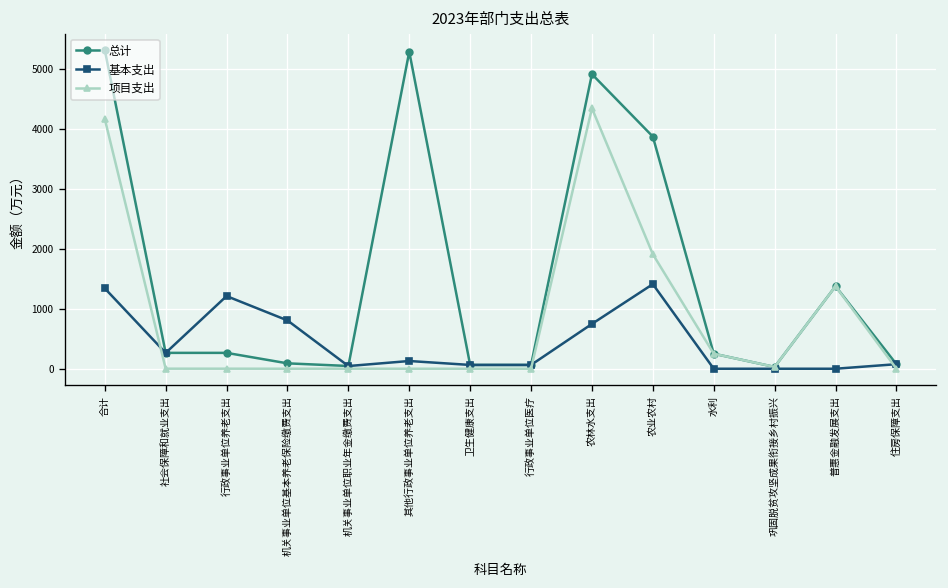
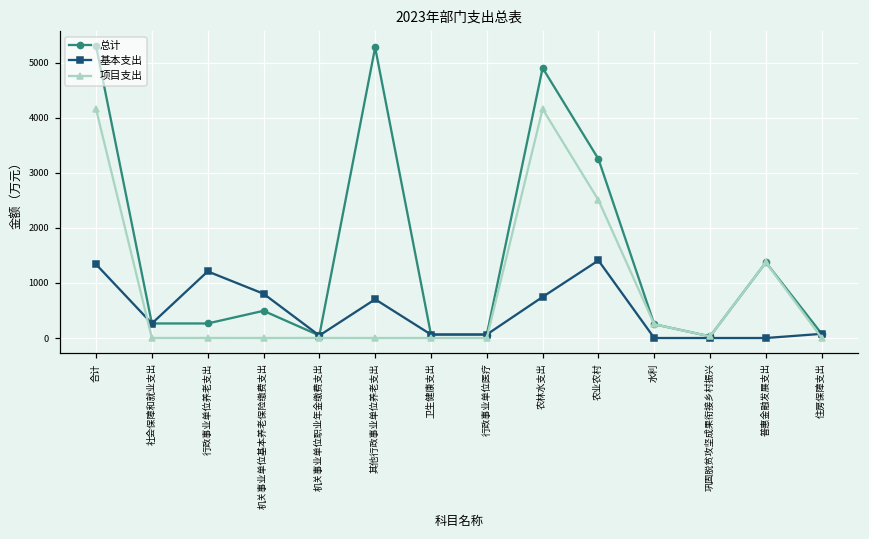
总计, 机关事业单位基本养老保险缴费支出: 100 -> 500
基本支出, 其他行政事业单位养老支出: 100 -> 700
项目支出, 农林水支出: 4300 -> 4200
总计, 农业农村: 3900 -> 3300
项目支出, 农业农村: 1900 -> 2500
